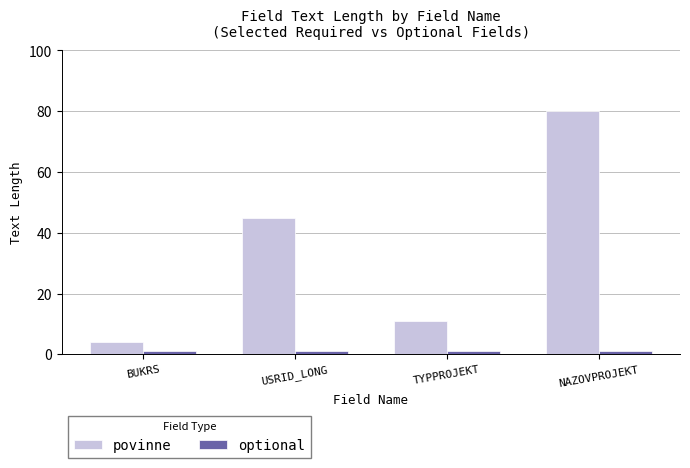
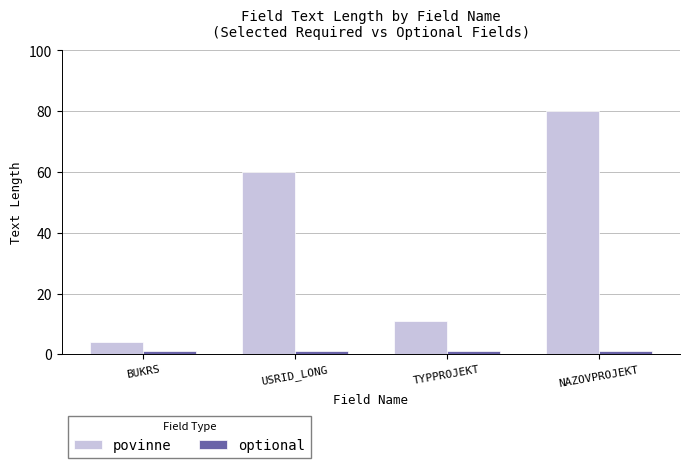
povinne, USRID_LONG: 45 -> 60
